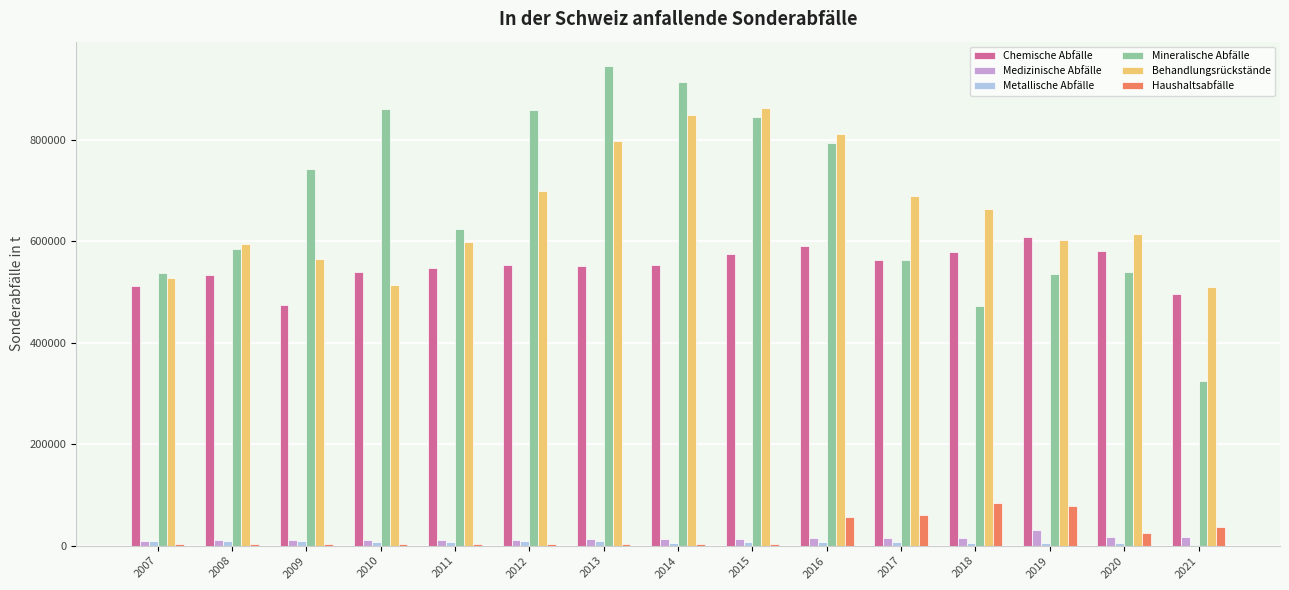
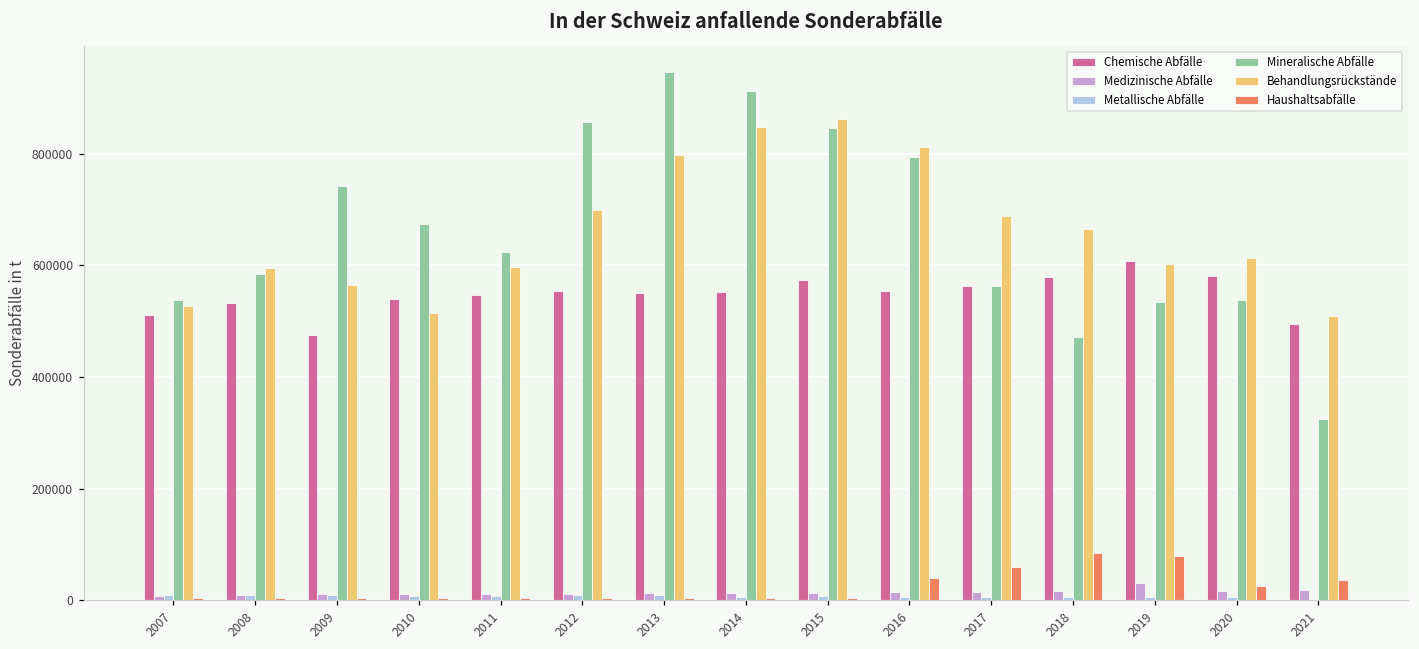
Mineralische Abfälle, 2010: 860000 -> 680000
Chemische Abfälle, 2016: 590000 -> 560000
Haushaltsabfälle, 2016: 60000 -> 40000
